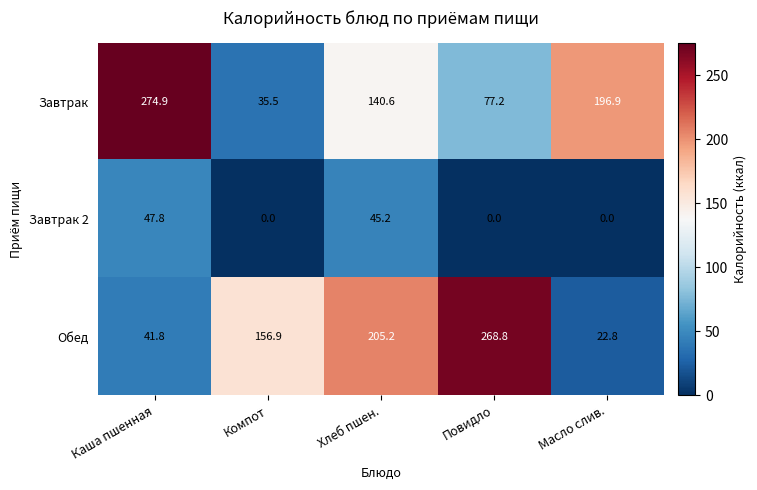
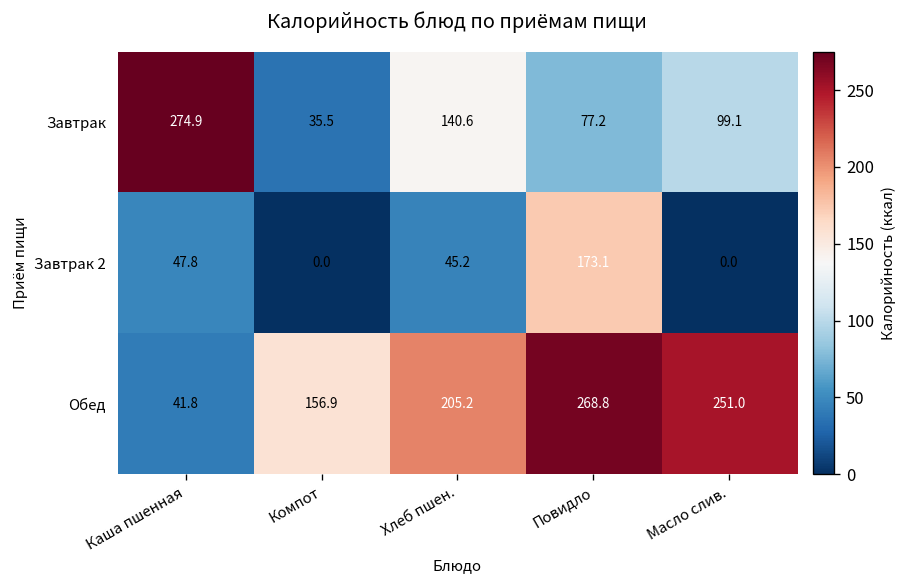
Завтрак, Масло слив.: 196.9 -> 99.1
Завтрак 2, Повидло: 0.0 -> 173.1
Обед, Масло слив.: 22.8 -> 251.0
